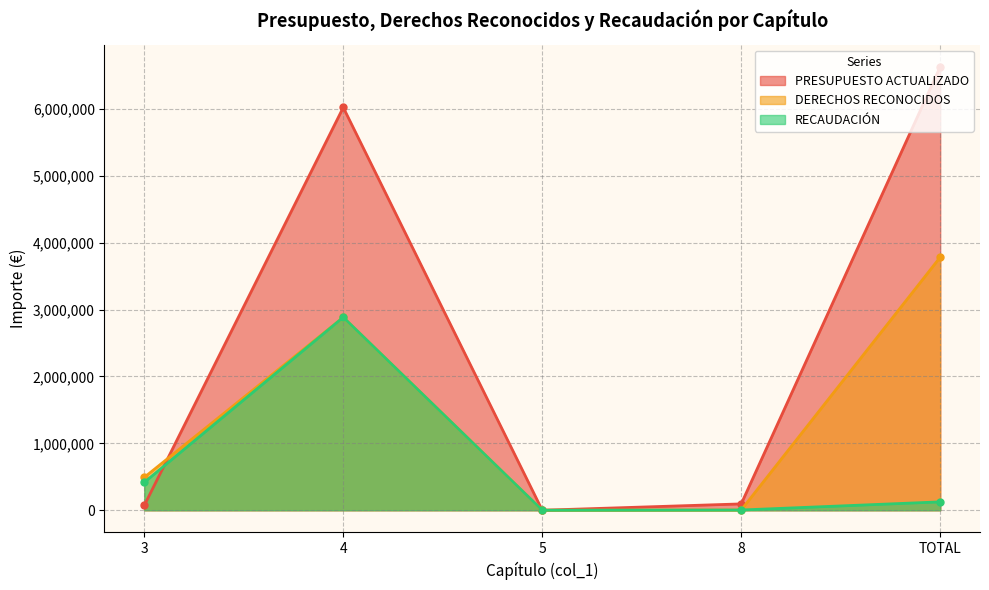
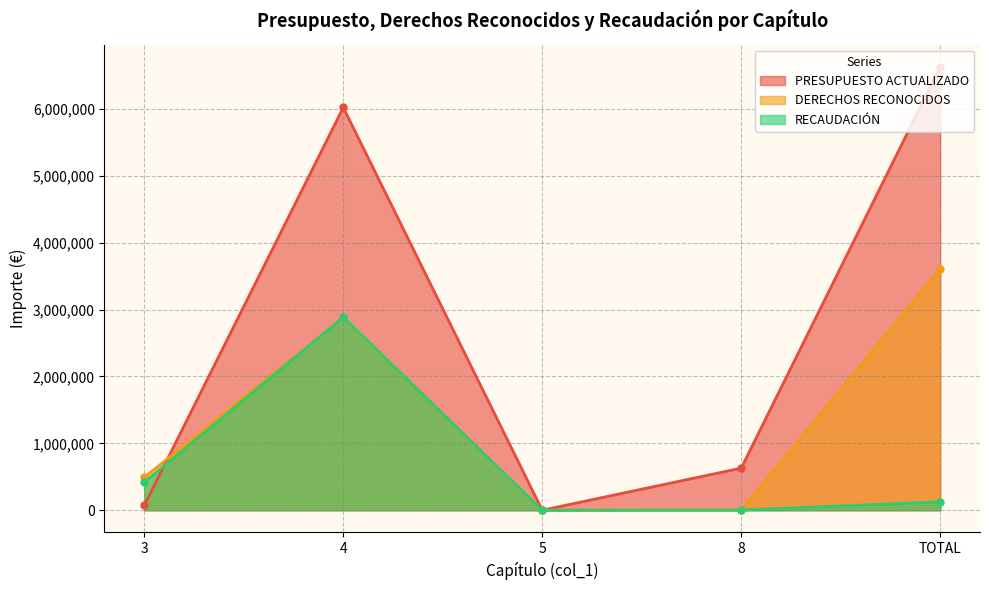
PRESUPUESTO ACTUALIZADO, 8: 100,000 -> 600,000
DERECHOS RECONOCIDOS, TOTAL: 3,800,000 -> 3,600,000
